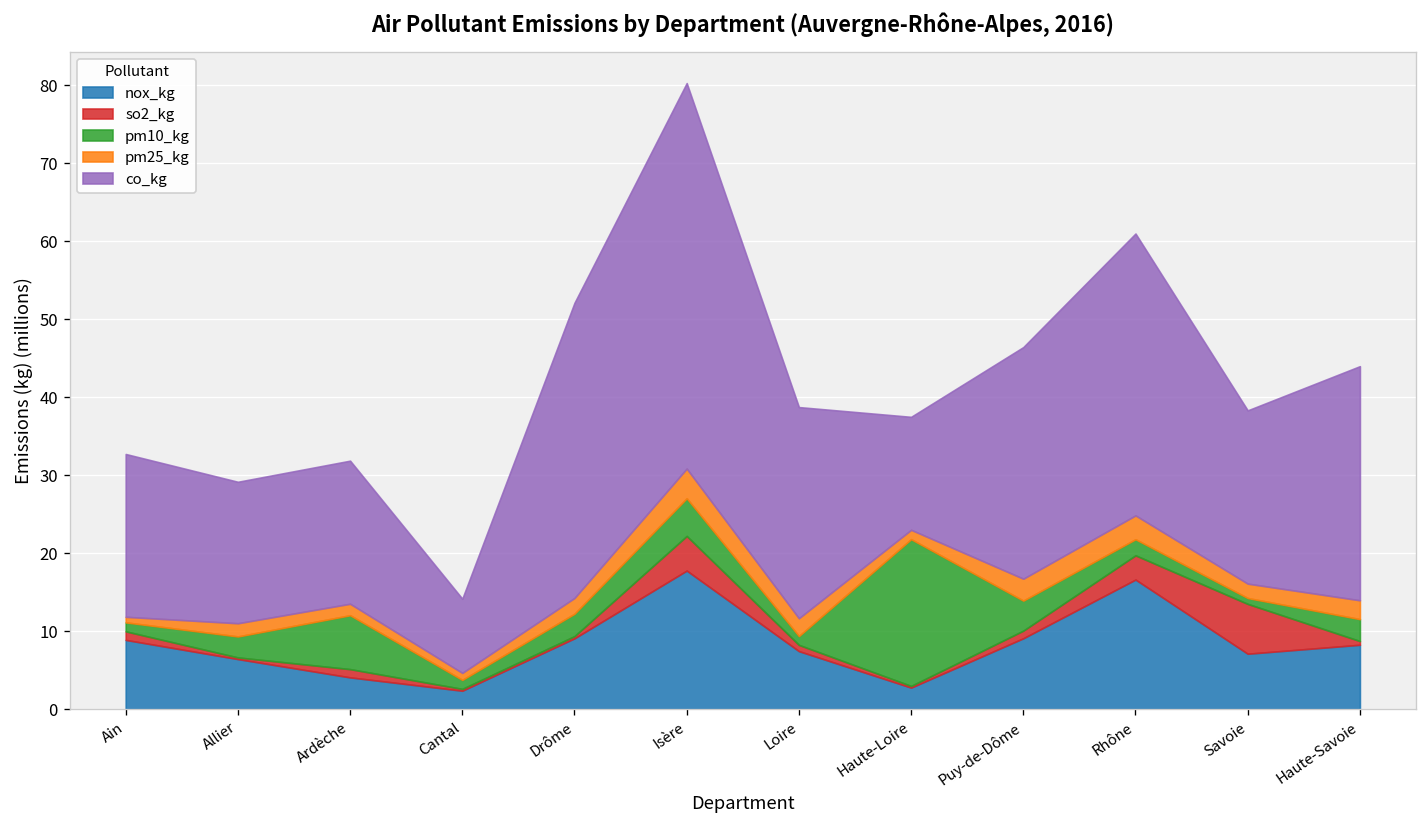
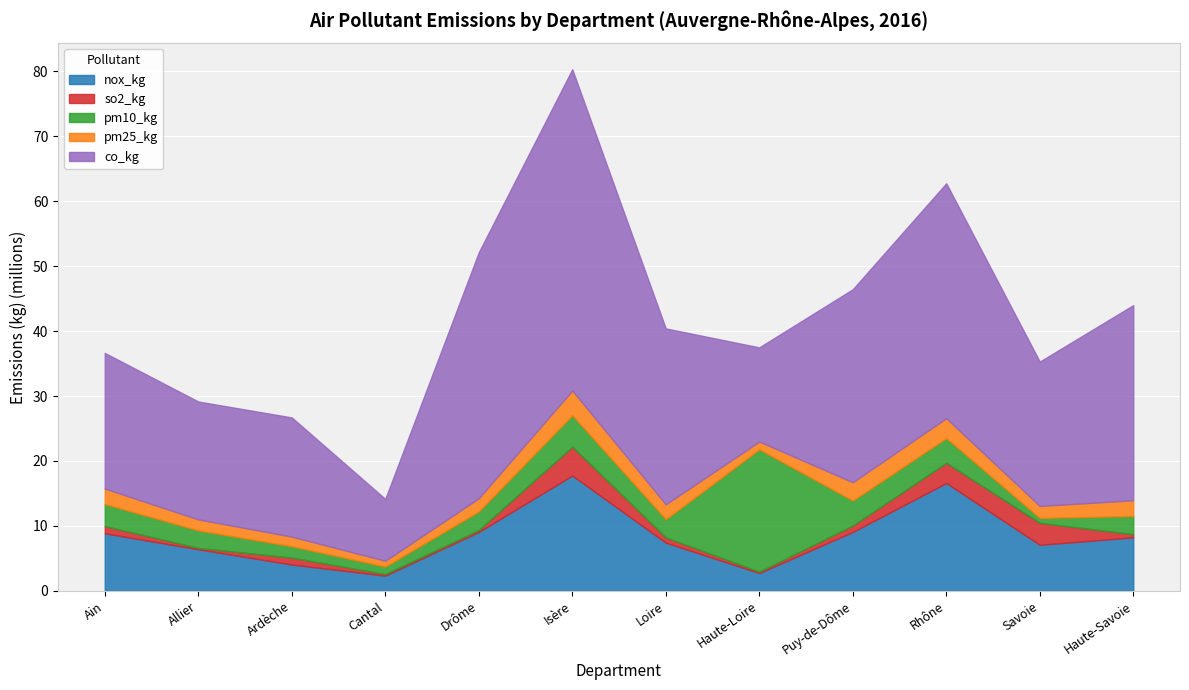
pm10_kg, Ain: 1 -> 3
pm25_kg, Ain: 1 -> 2
pm10_kg, Ardèche: 7 -> 2
pm10_kg, Loire: 1 -> 3
pm10_kg, Rhône: 2 -> 4
so2_kg, Savoie: 6 -> 3
